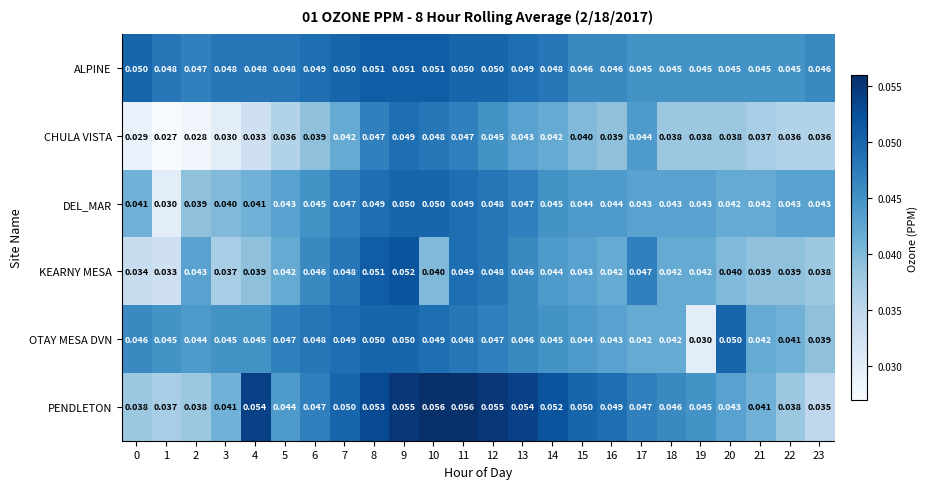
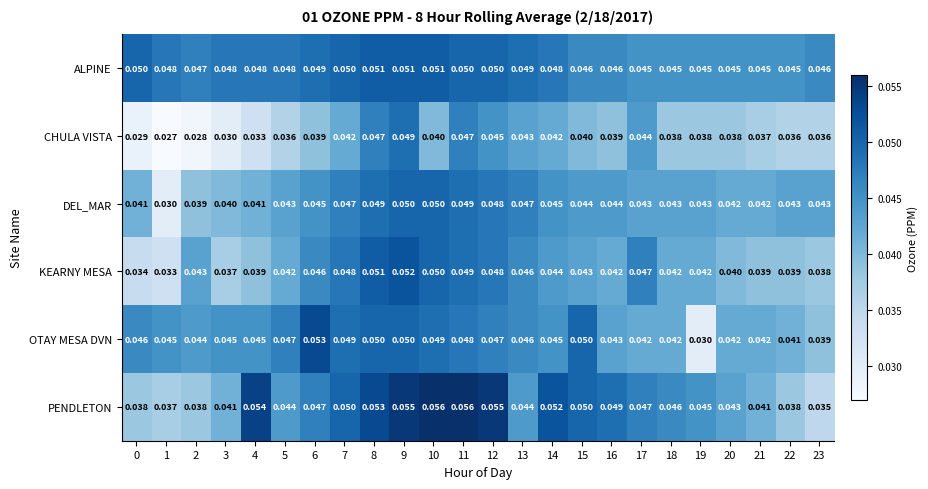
CHULA VISTA, 10: 0.048 -> 0.040
KEARNY MESA, 10: 0.040 -> 0.050
OTAY MESA DVN, 6: 0.048 -> 0.053
OTAY MESA DVN, 15: 0.044 -> 0.050
OTAY MESA DVN, 20: 0.050 -> 0.042
PENDLETON, 13: 0.054 -> 0.044
